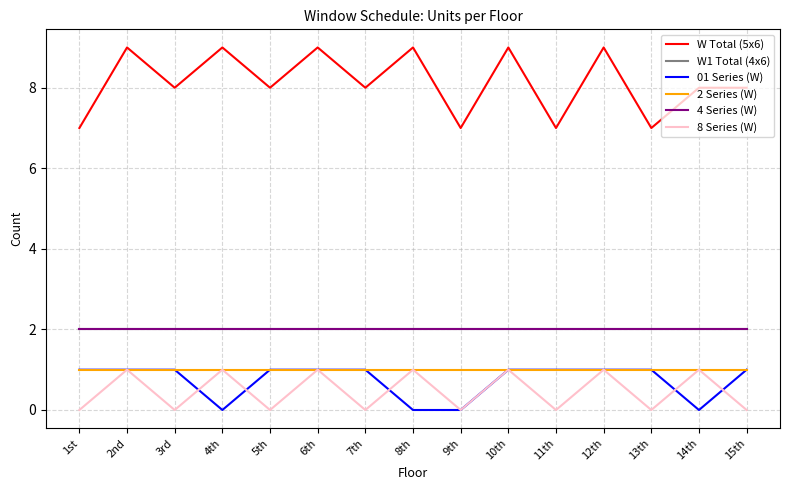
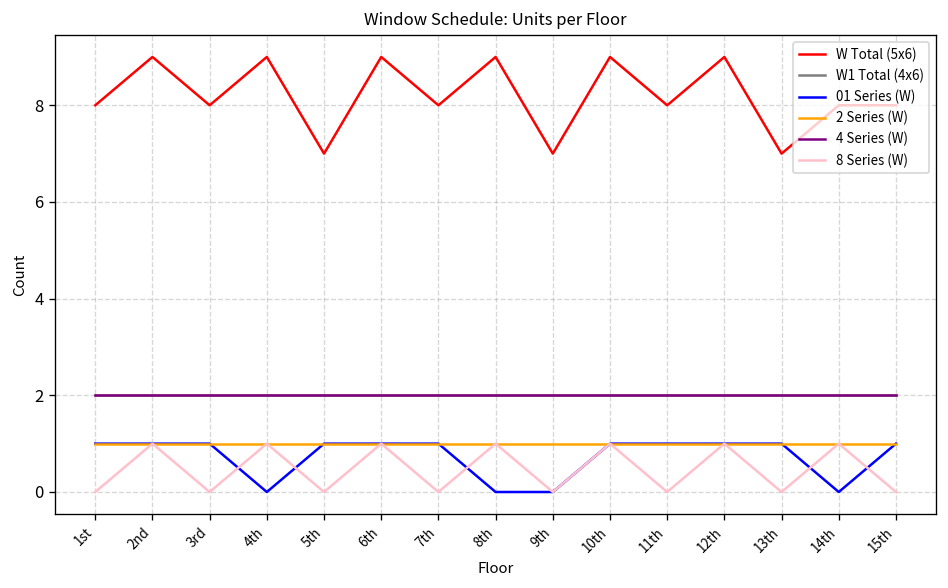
W Total (5x6), 1st: 7 -> 8
W Total (5x6), 5th: 8 -> 7
W Total (5x6), 11th: 7 -> 8
